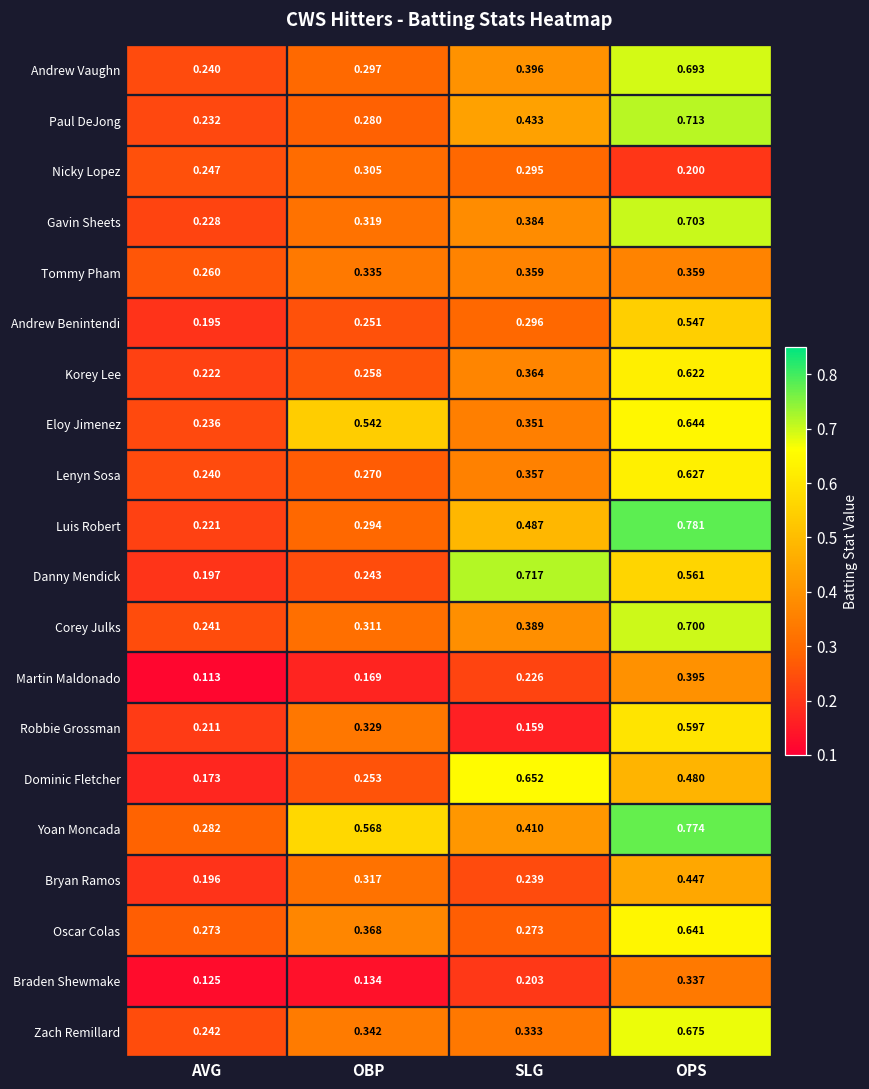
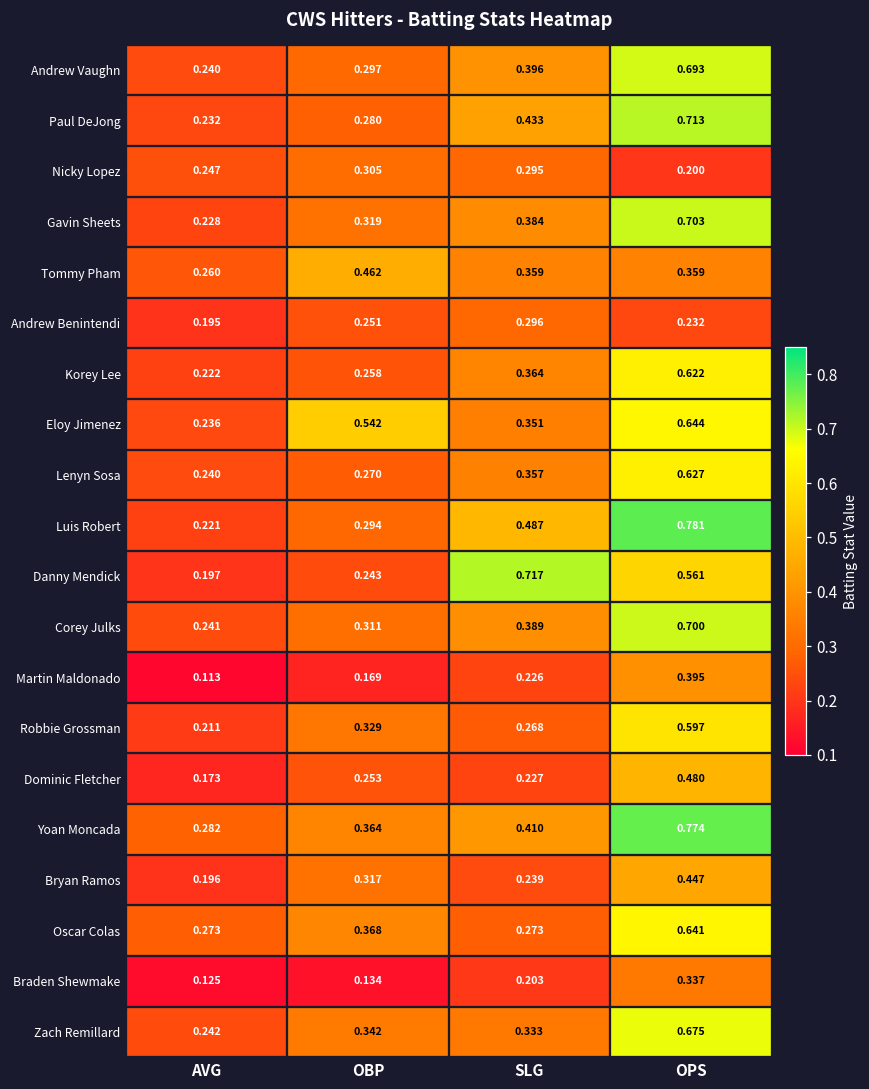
Tommy Pham, OBP: 0.335 -> 0.462
Andrew Benintendi, OPS: 0.547 -> 0.232
Robbie Grossman, SLG: 0.159 -> 0.268
Dominic Fletcher, SLG: 0.652 -> 0.227
Yoan Moncada, OBP: 0.568 -> 0.364
